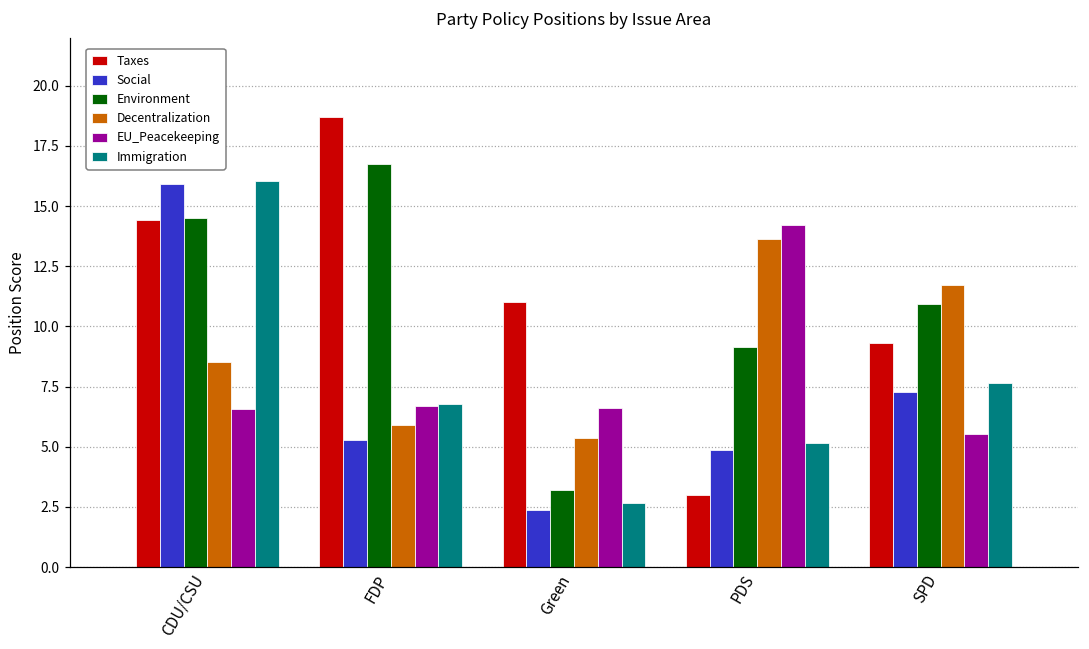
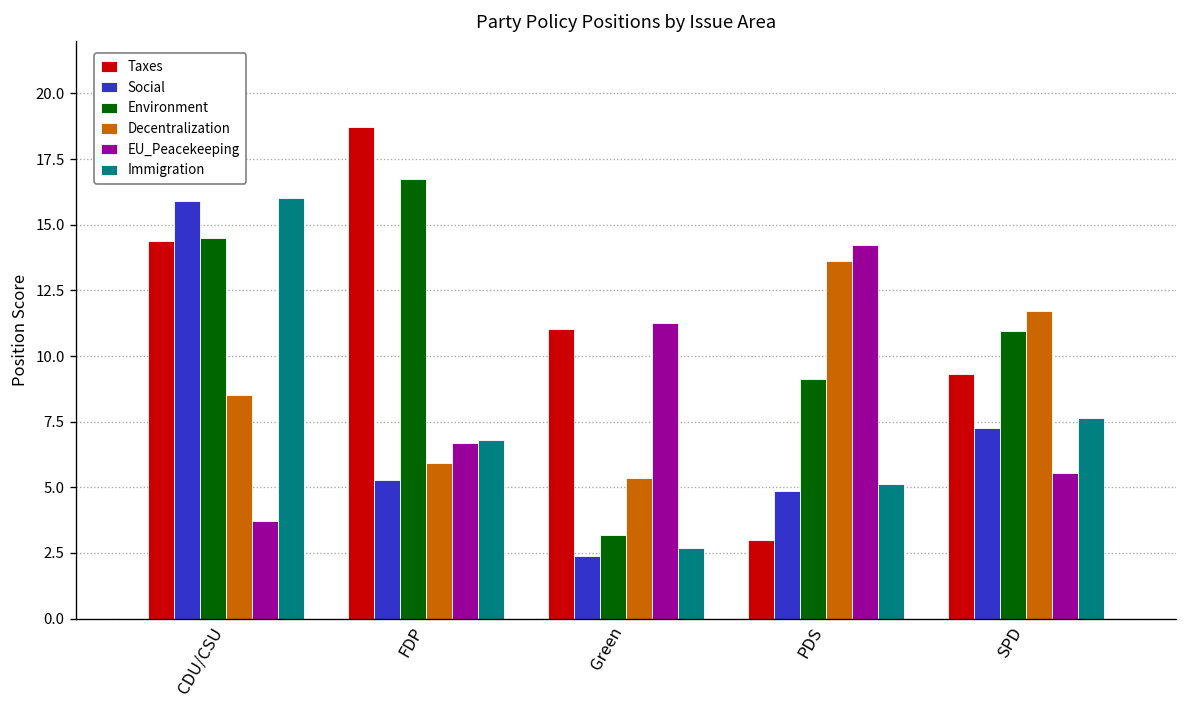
EU_Peacekeeping, CDU/CSU: 6.6 -> 3.7
EU_Peacekeeping, Green: 6.6 -> 11.3
